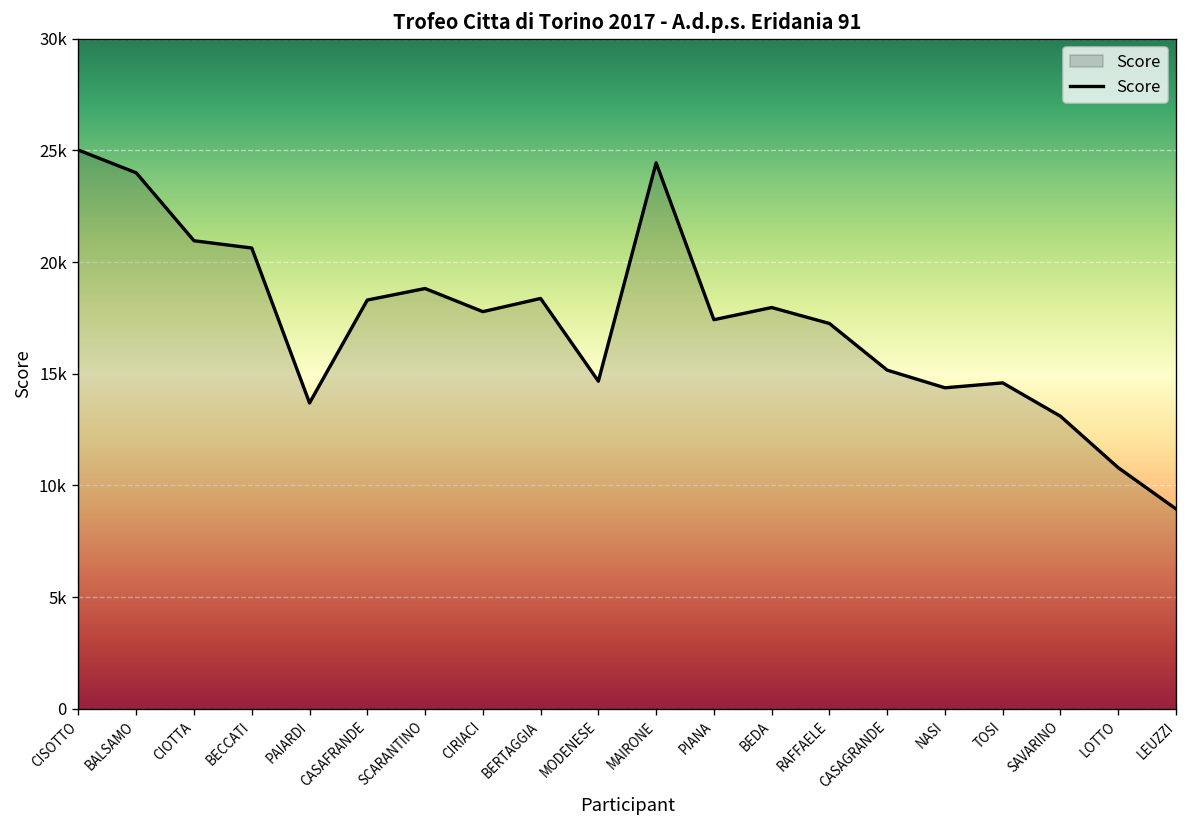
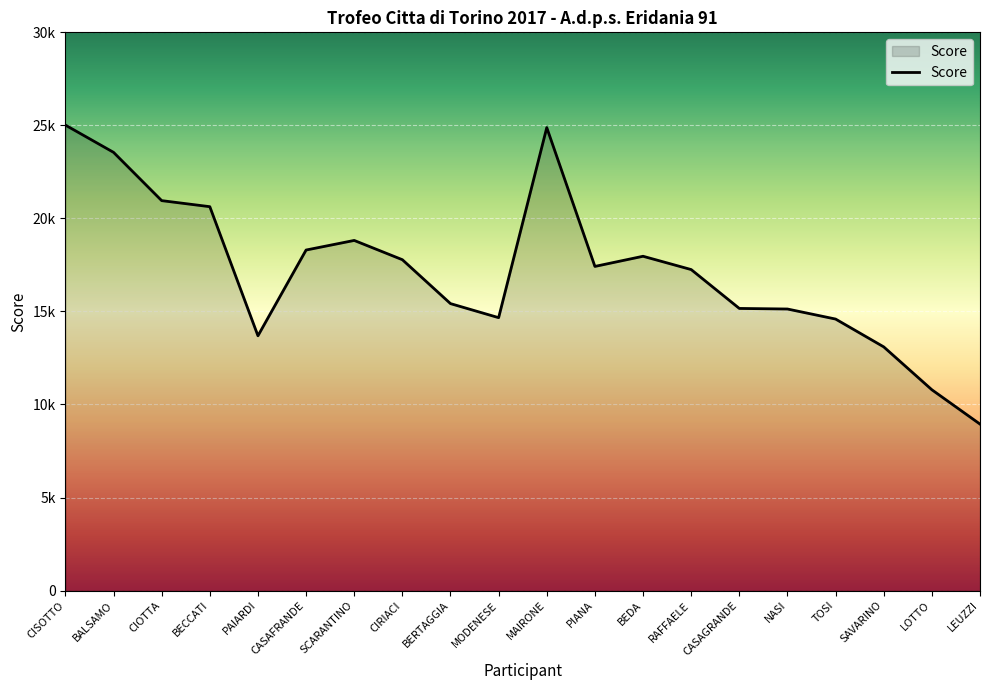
BALSAMO: 24000 -> 23600
BERTAGGIA: 18400 -> 15400
MAIRONE: 24400 -> 24900
NASI: 14400 -> 15100
